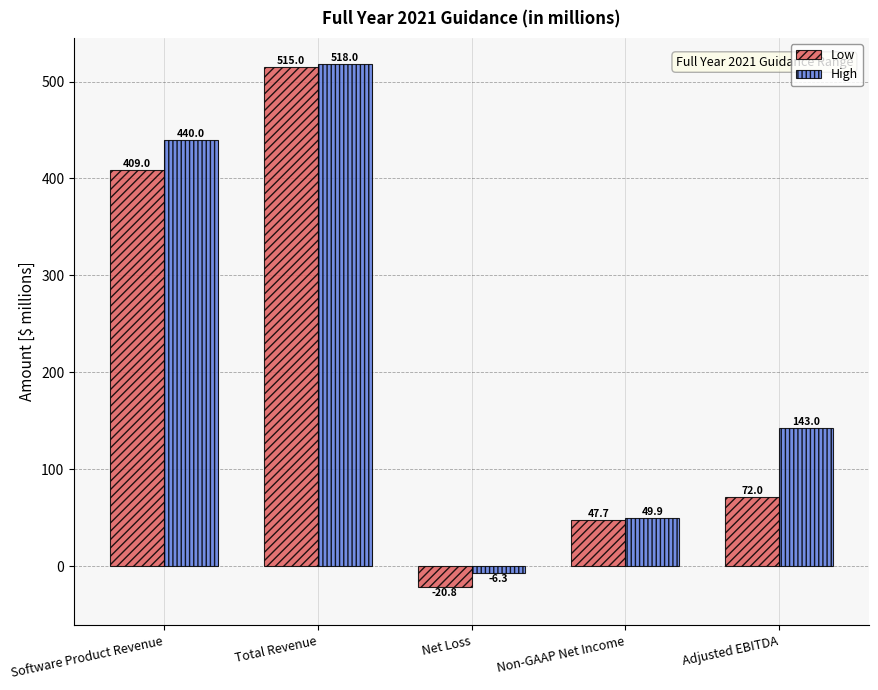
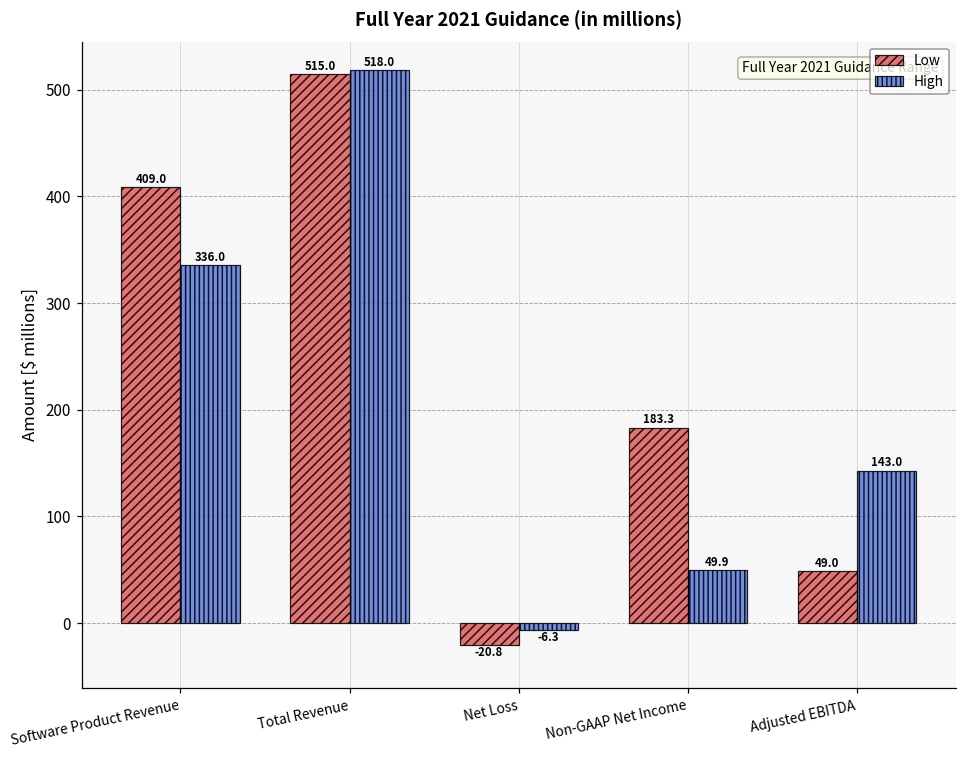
High, Software Product Revenue: 440.0 -> 336.0
Low, Non-GAAP Net Income: 47.7 -> 183.3
Low, Adjusted EBITDA: 72.0 -> 49.0
